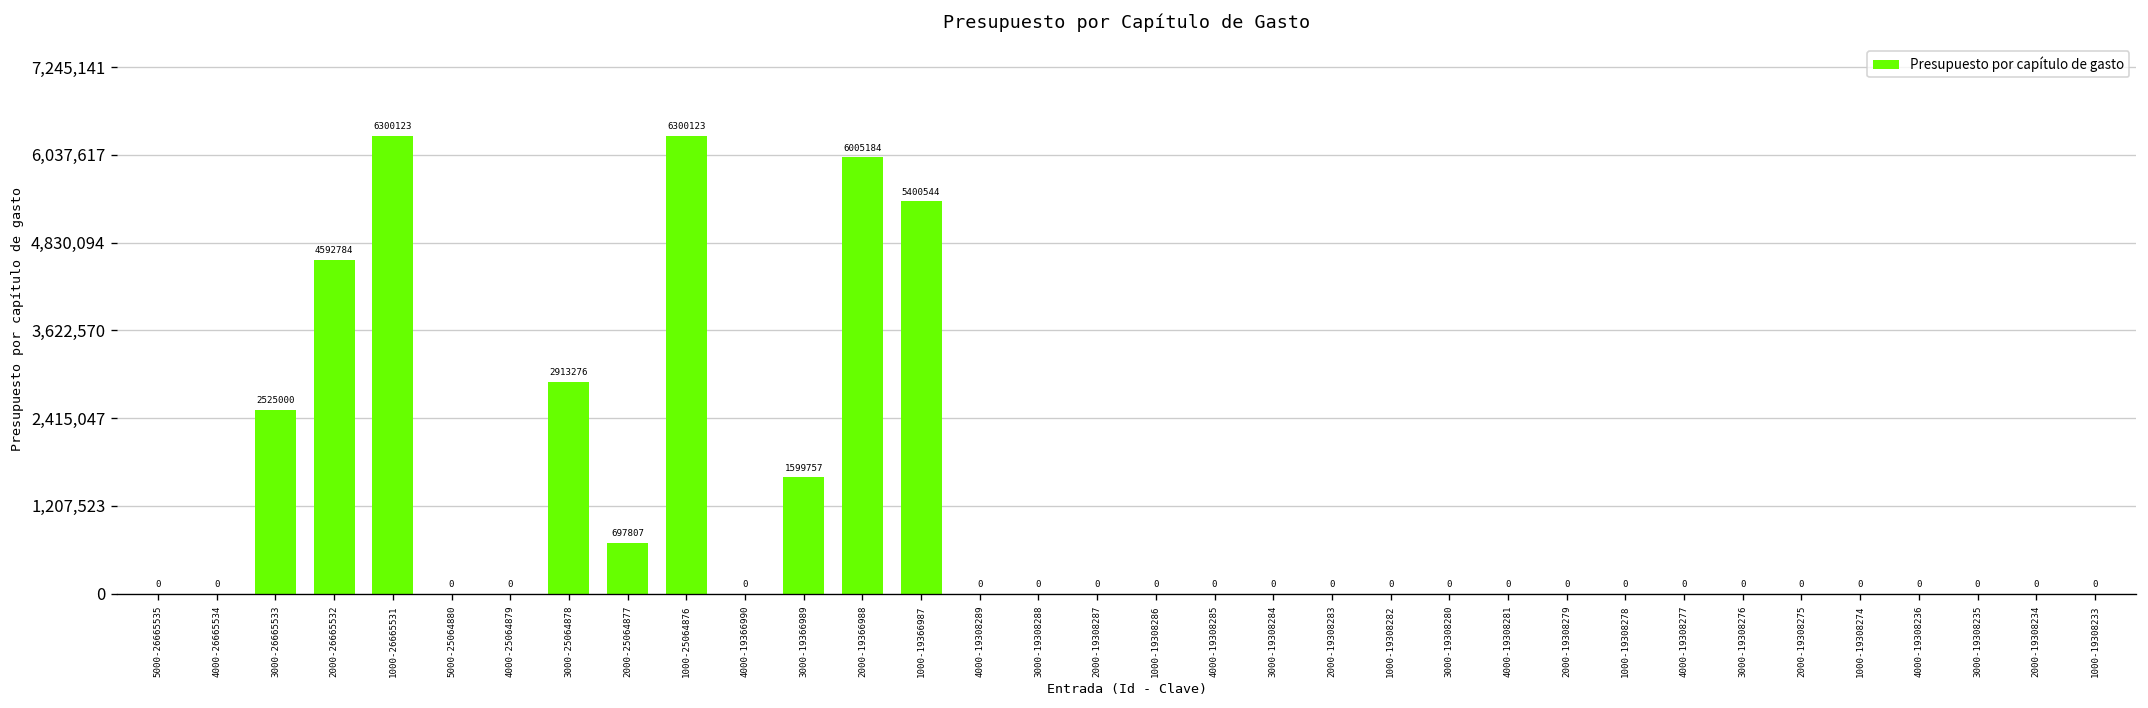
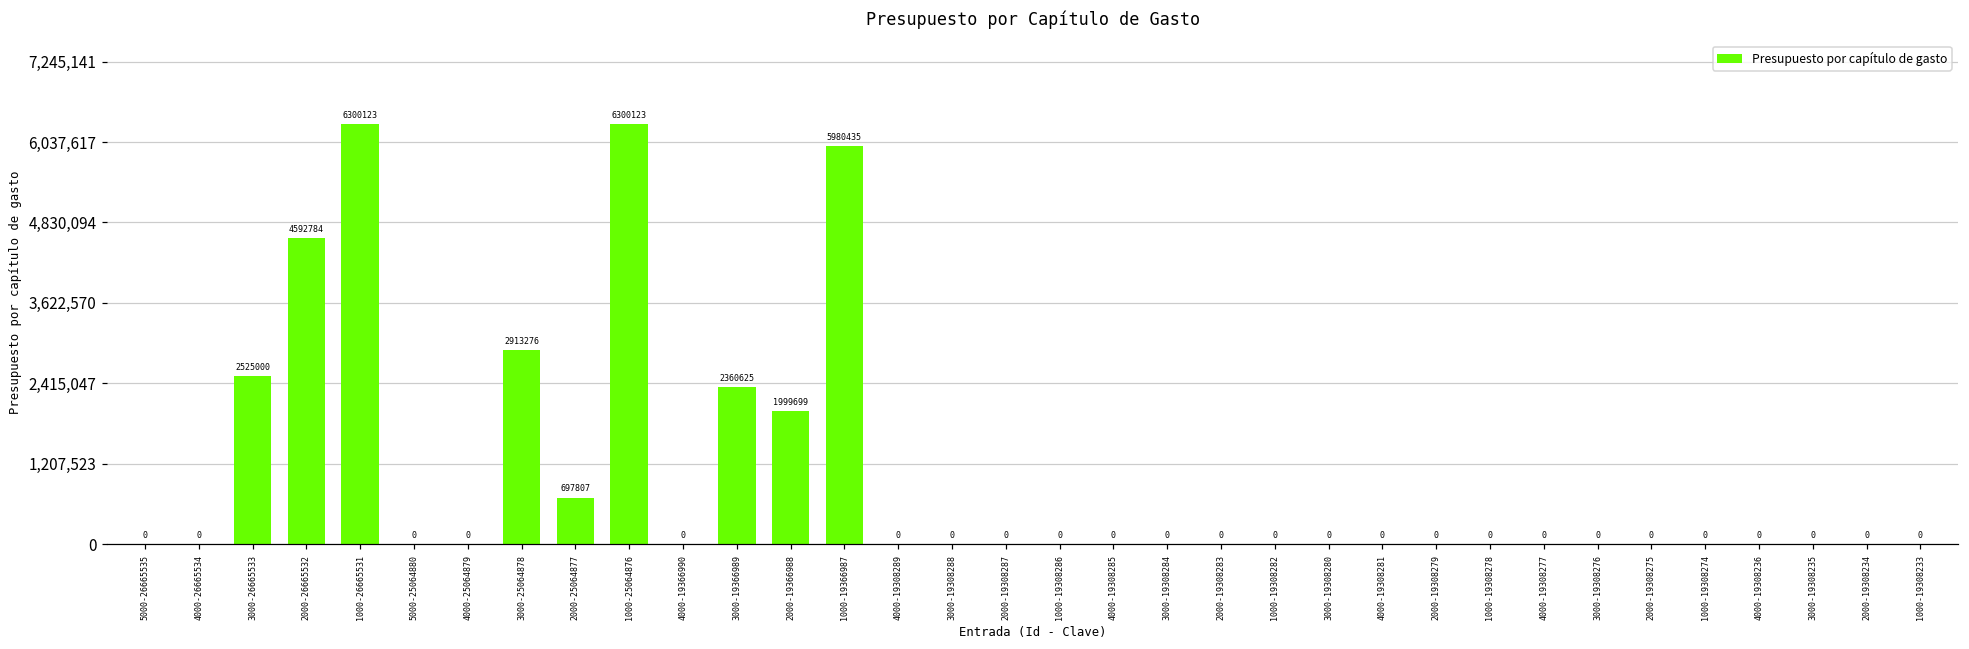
3000-19366989: 1599757 -> 2360625
2000-19366988: 6005184 -> 1999699
1000-19366987: 5400544 -> 5980435
